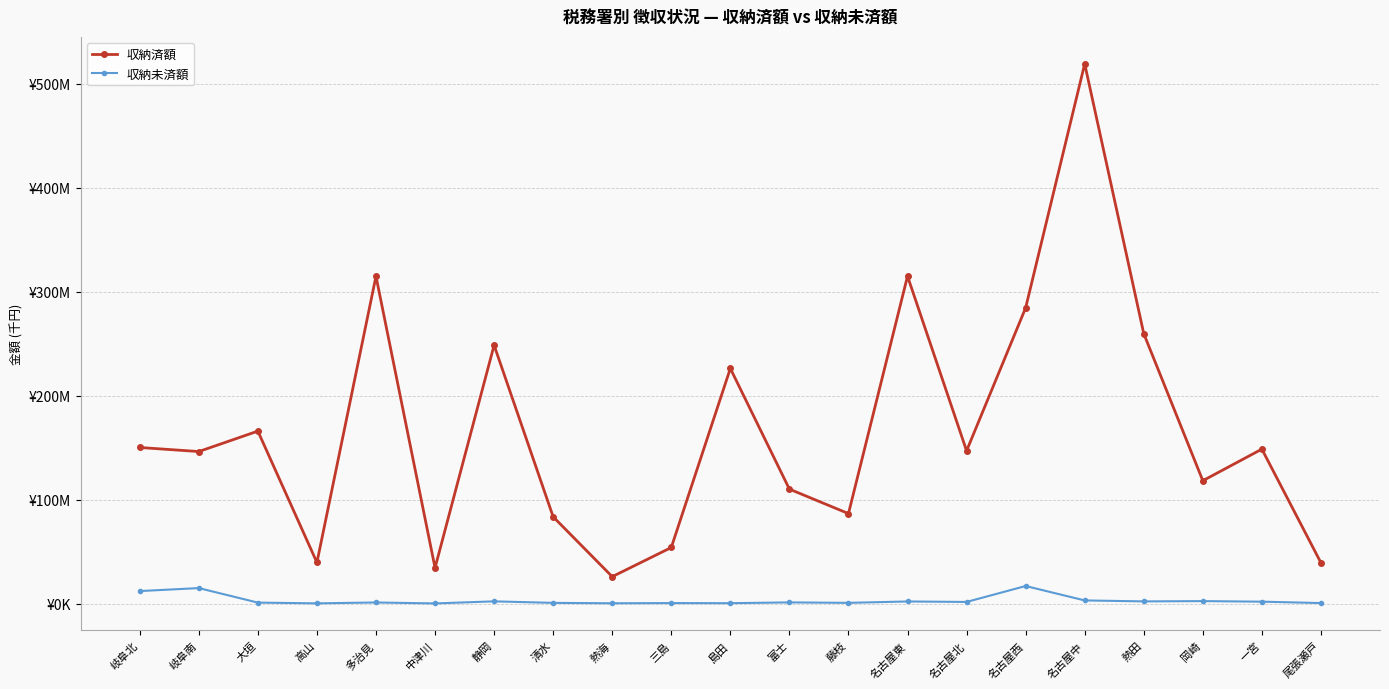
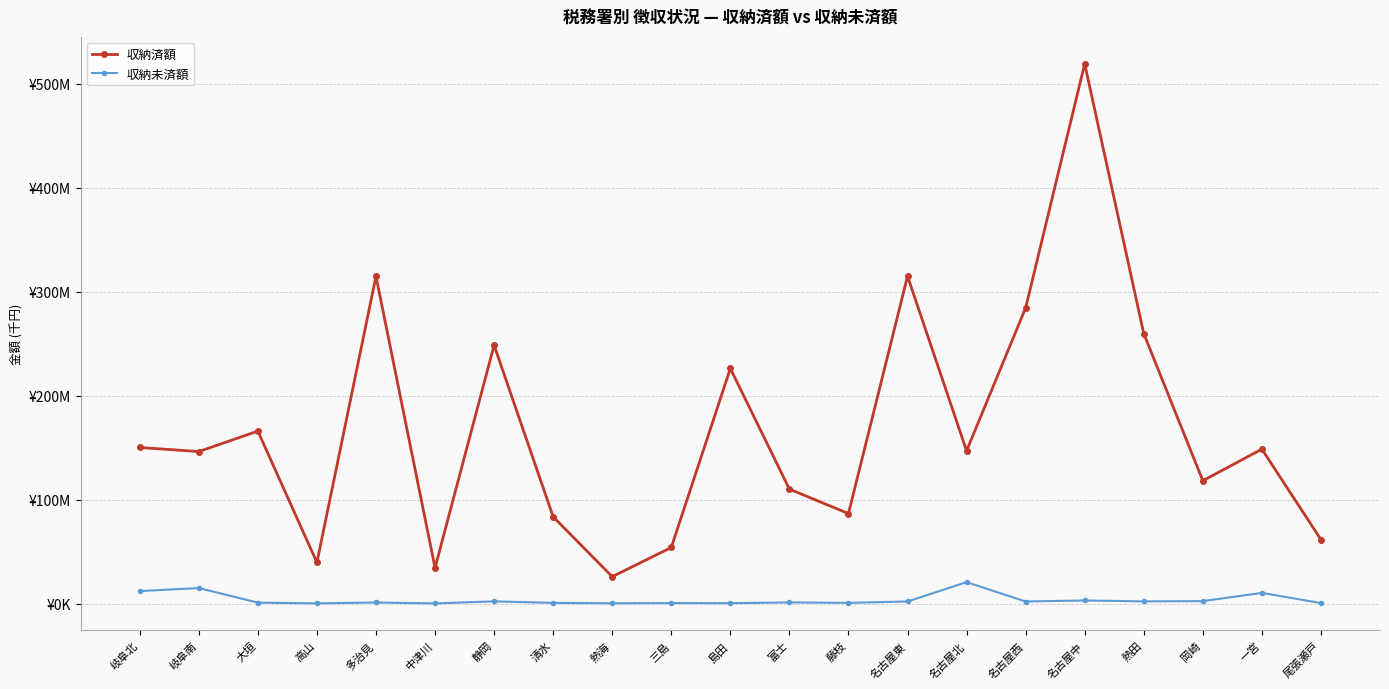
収納未済額, 名古屋北: ¥2000000 -> ¥21000000
収納未済額, 名古屋西: ¥17000000 -> ¥2000000
収納未済額, 一宮: ¥2000000 -> ¥10000000
収納済額, 尾張瀬戸: ¥39000000 -> ¥62000000
